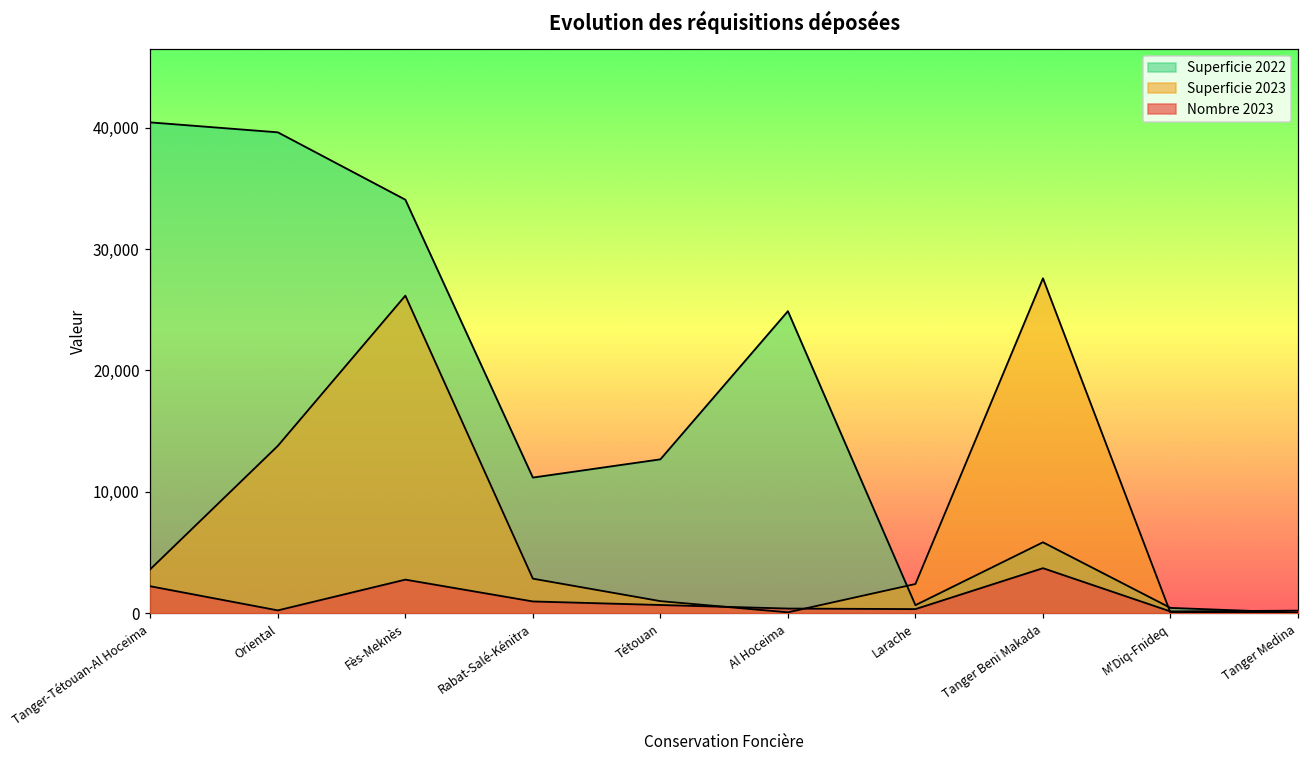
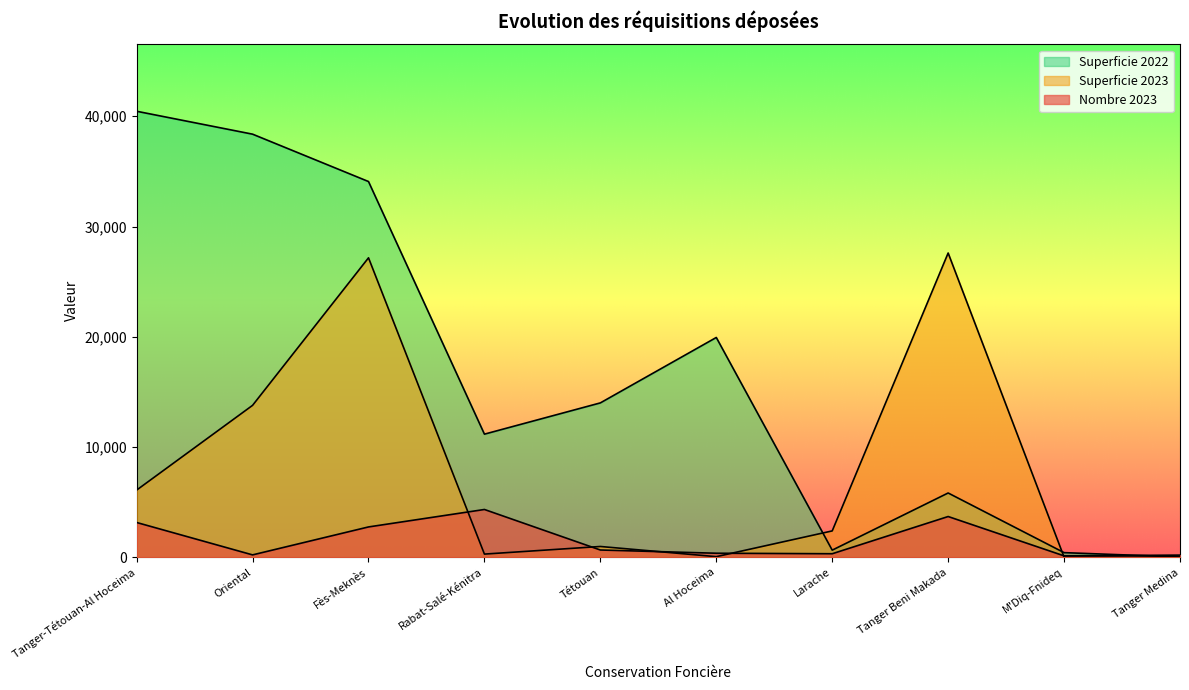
Superficie 2023, Tanger-Tétouan-Al Hoceima: 3,600 -> 6,100
Nombre 2023, Tanger-Tétouan-Al Hoceima: 2,200 -> 3,200
Superficie 2022, Oriental: 39,600 -> 38,400
Superficie 2023, Fès-Meknès: 26,200 -> 27,200
Superficie 2023, Rabat-Salé-Kénitra: 2,800 -> 300
Nombre 2023, Rabat-Salé-Kénitra: 1,000 -> 4,300
Superficie 2022, Tétouan: 12,700 -> 14,000
Superficie 2022, Al Hoceima: 24,900 -> 19,900
